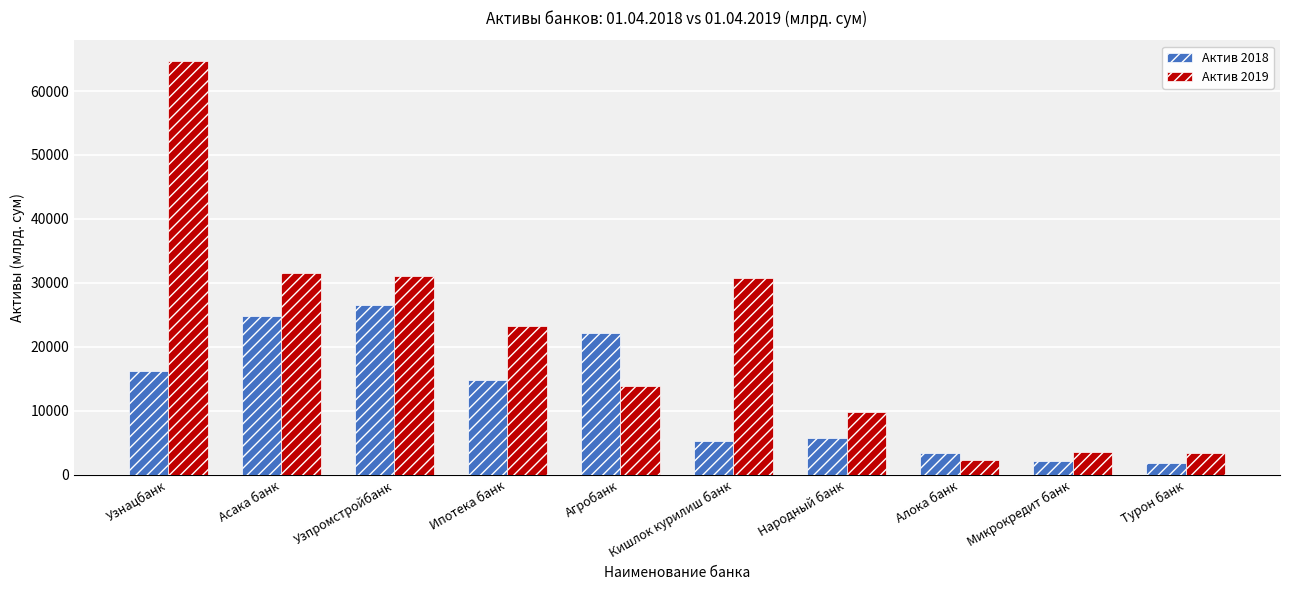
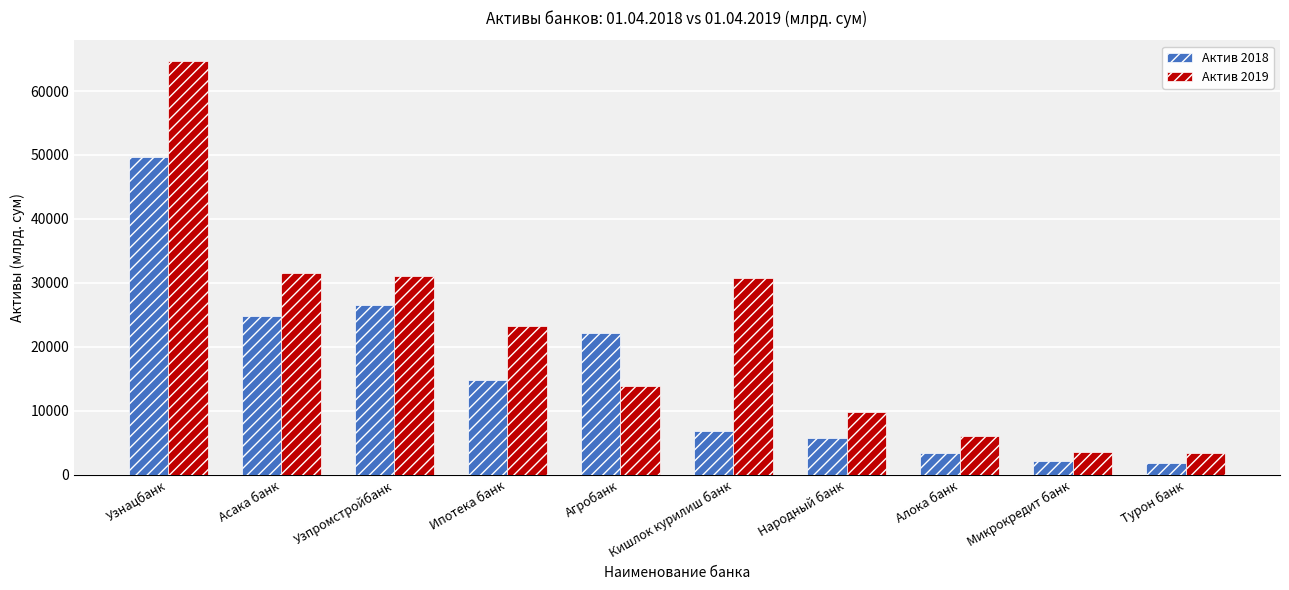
Актив 2018, Узнацбанк: 16000 -> 50000
Актив 2018, Кишлок курилиш банк: 5000 -> 7000
Актив 2019, Алока банк: 2000 -> 6000
